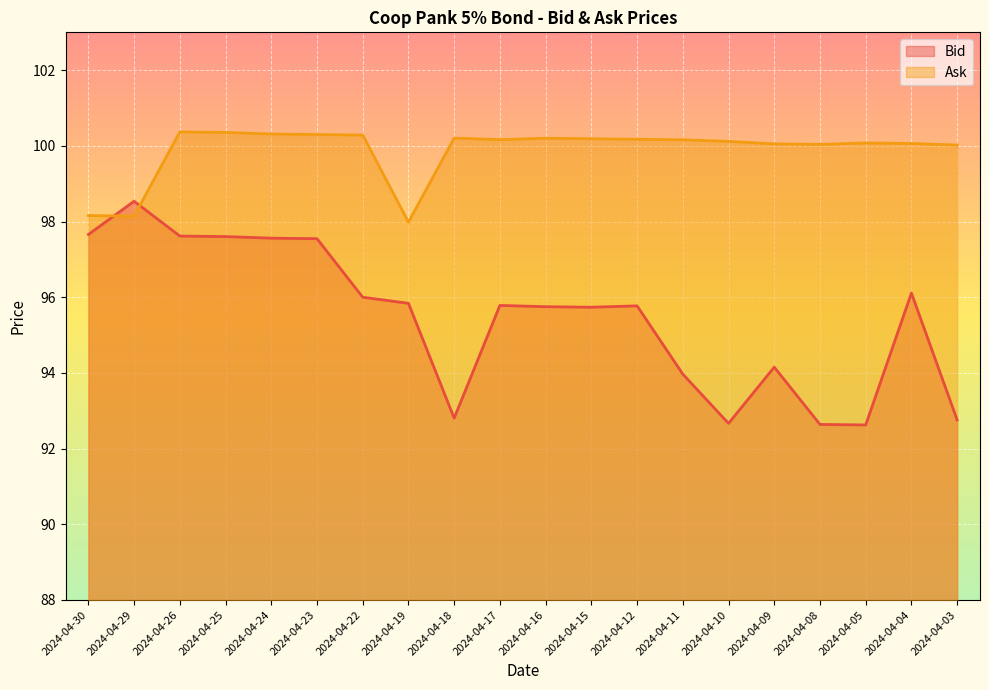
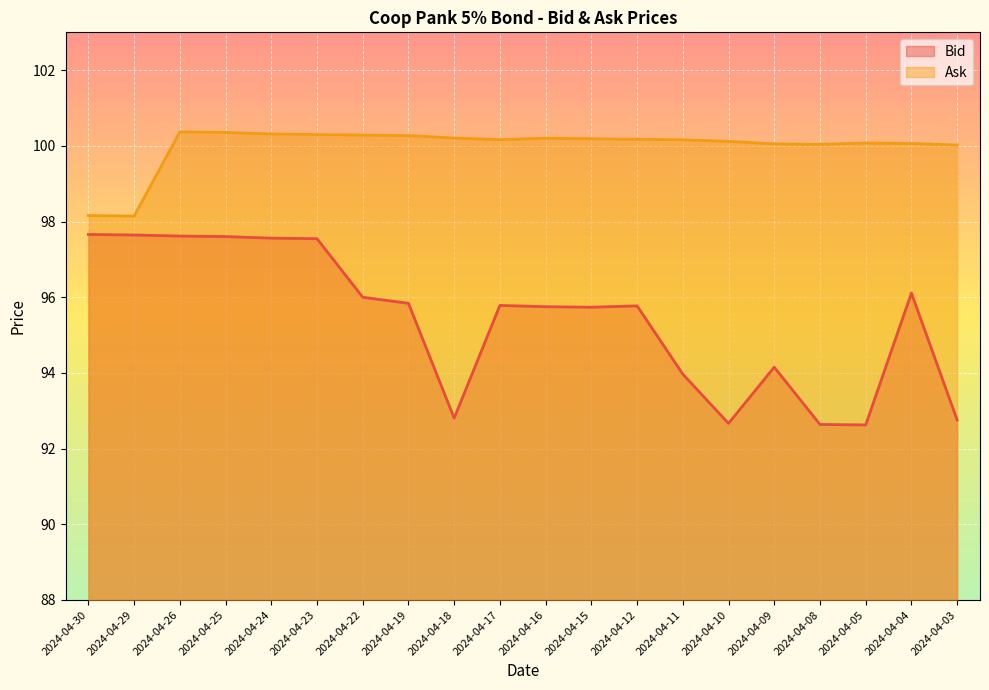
Bid, 2024-04-29: 98.5 -> 97.6
Ask, 2024-04-19: 98.0 -> 100.3
